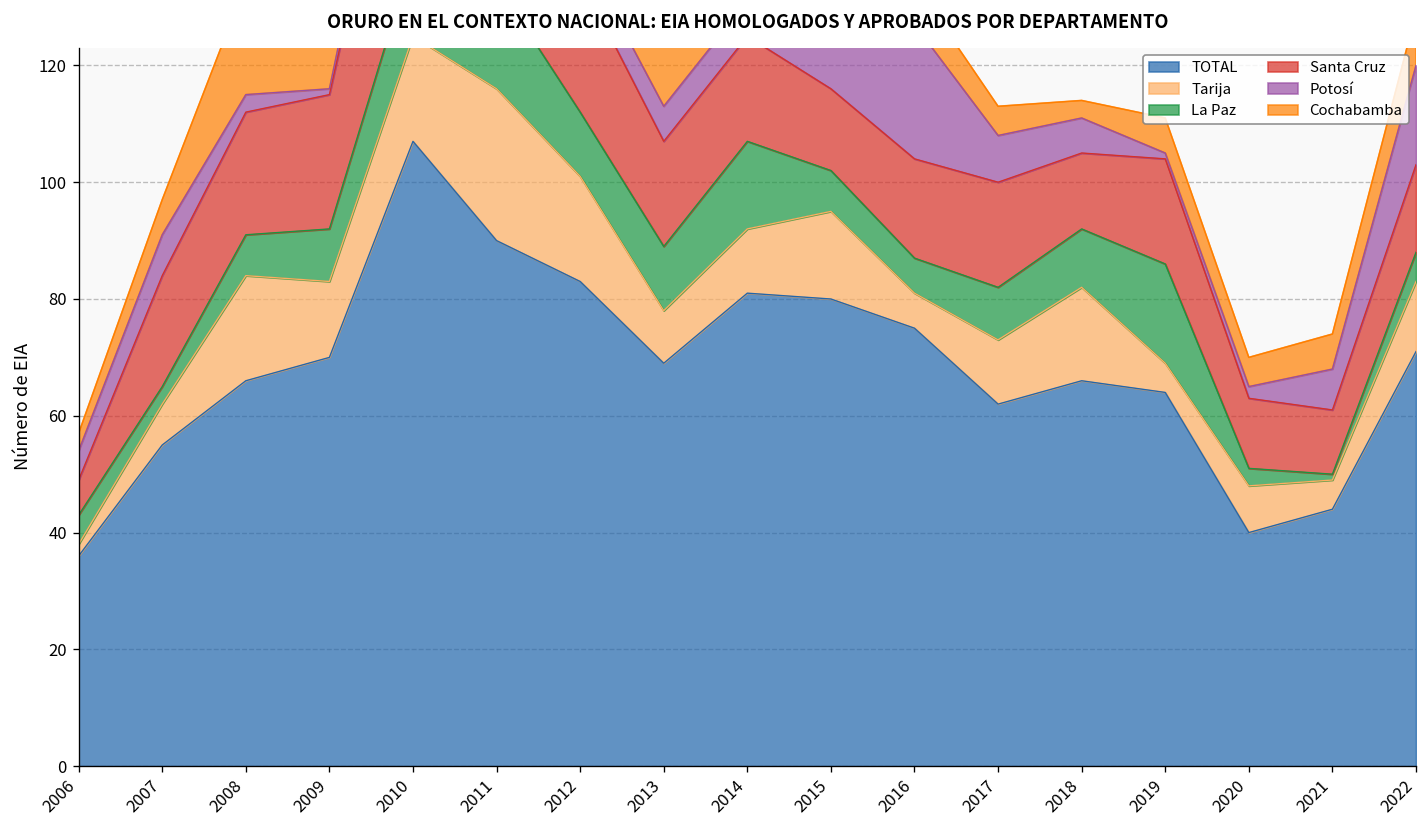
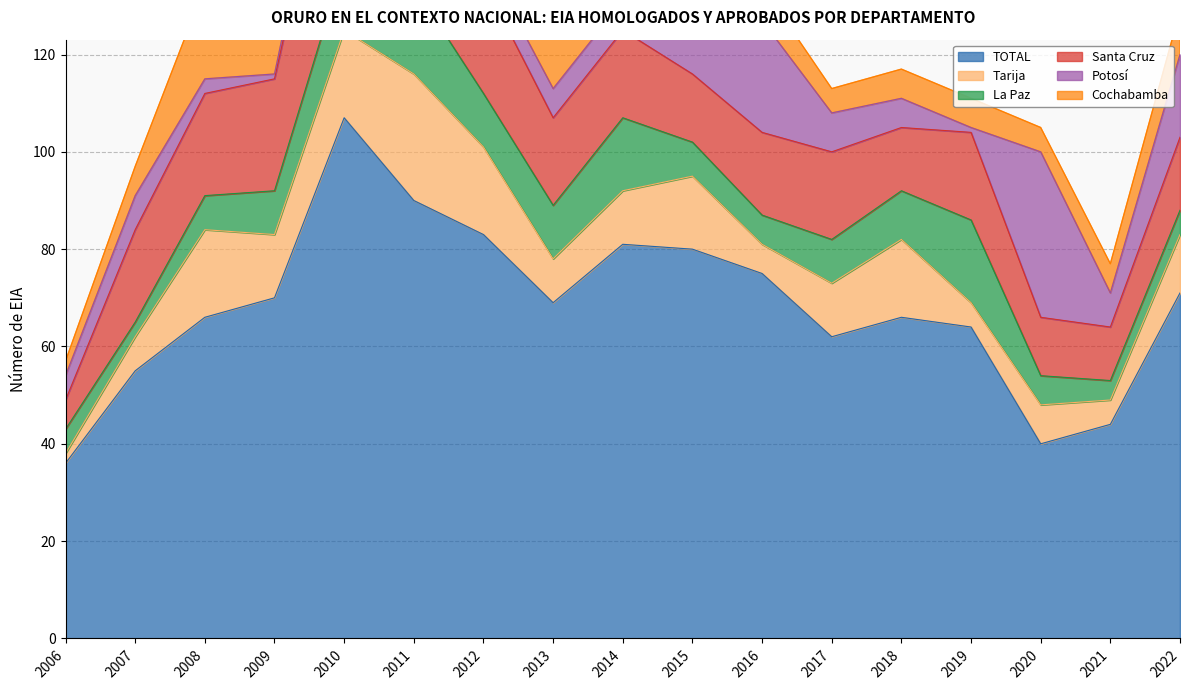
Cochabamba, 2018: 3 -> 6
La Paz, 2020: 3 -> 6
Potosí, 2020: 2 -> 34
La Paz, 2021: 1 -> 4
